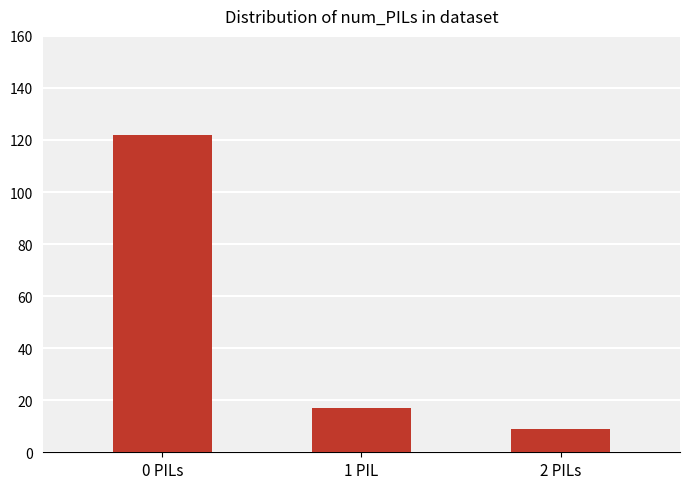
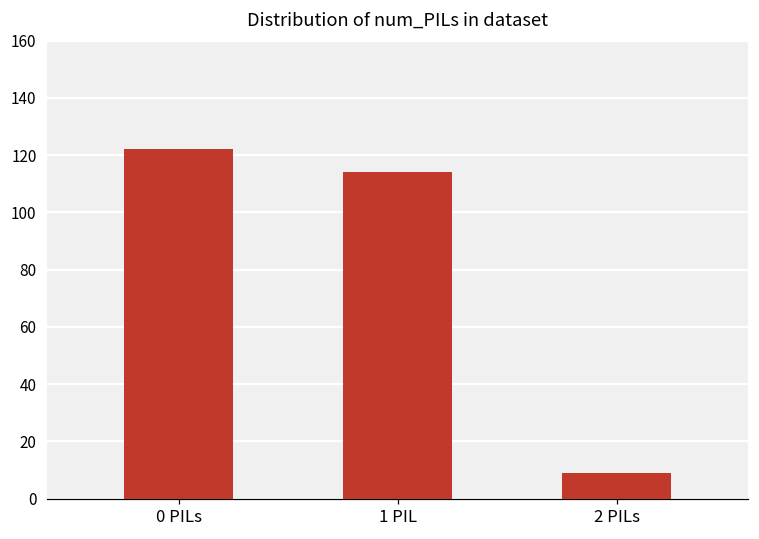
1 PIL: 17 -> 114
